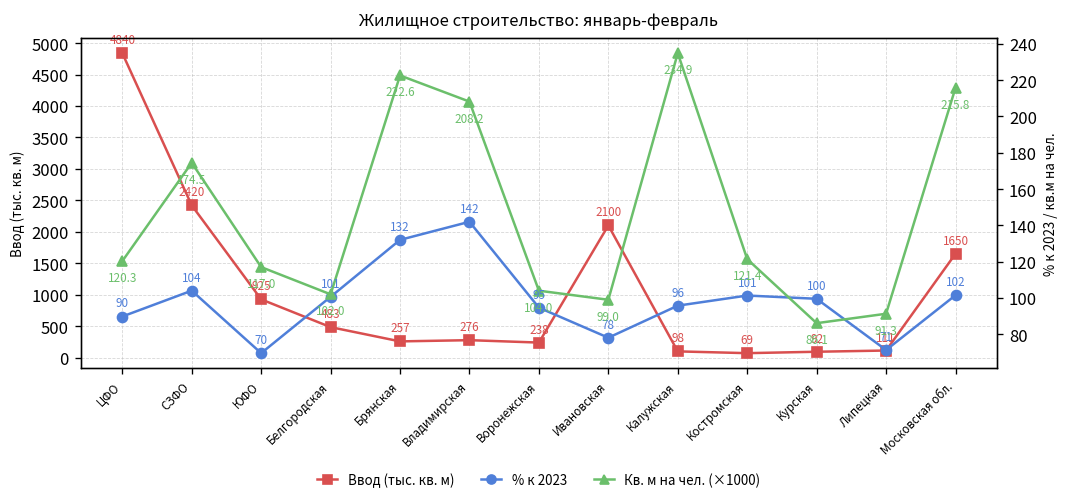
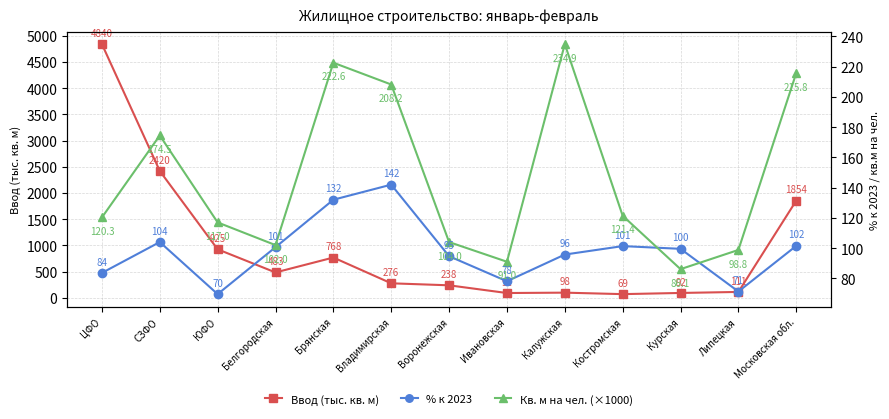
Ввод (тыс. кв. м), Брянская: 257 -> 768
Ввод (тыс. кв. м), Ивановская: 2100 -> 91
Ввод (тыс. кв. м), Московская обл.: 1650 -> 1854
% к 2023, ЦФО: 90 -> 84
Кв. м на чел. (×1000), Ивановская: 99.0 -> 91.0
Кв. м на чел. (×1000), Липецкая: 91.3 -> 98.8
